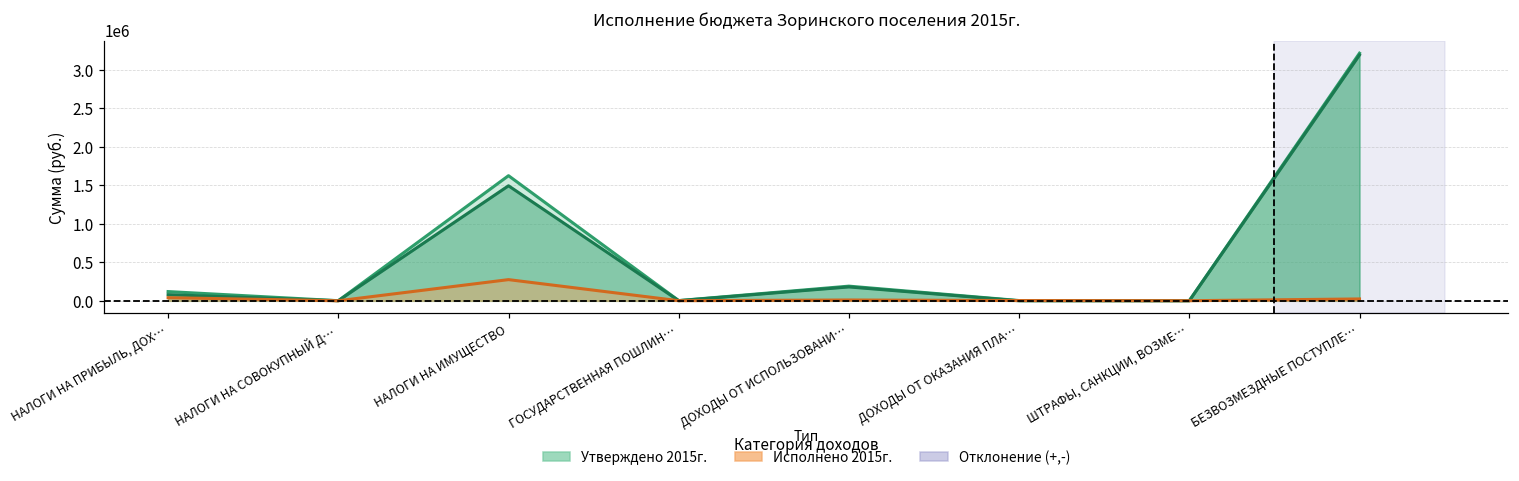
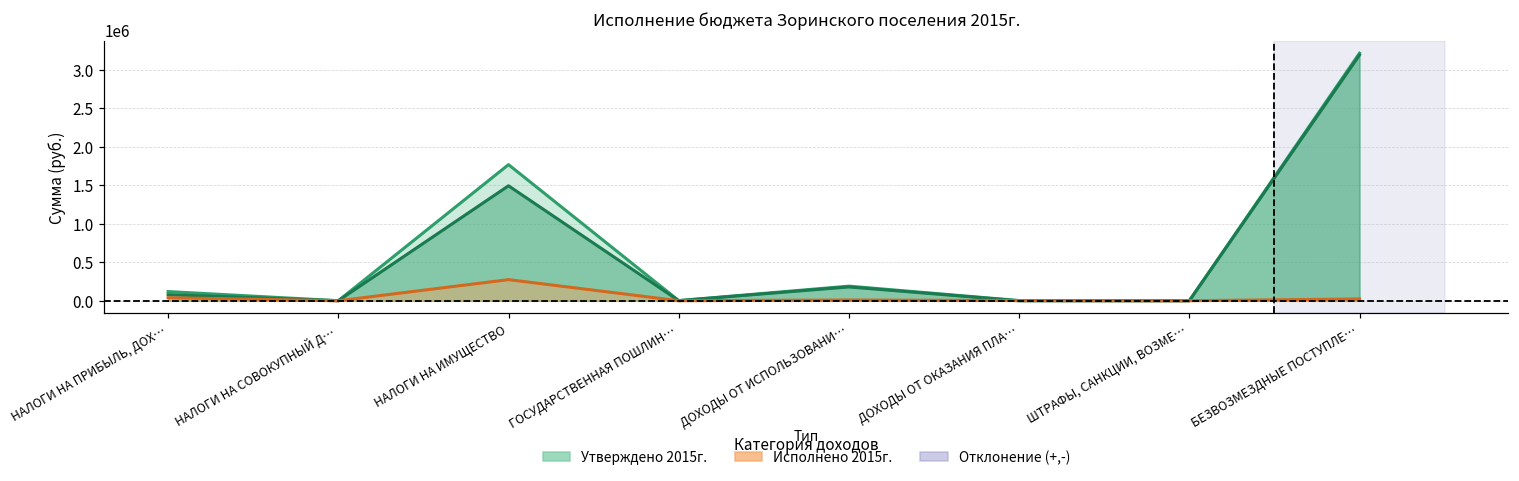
Утверждено 2015г., НАЛОГИ НА ИМУЩЕСТВО: 1600000 -> 1800000
